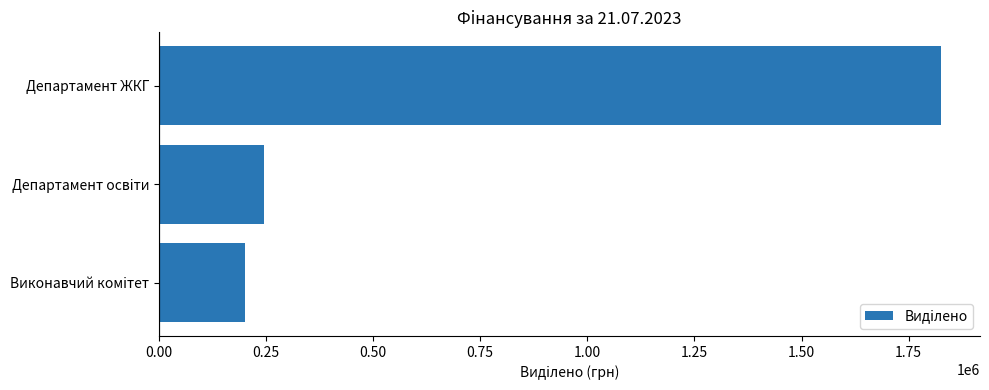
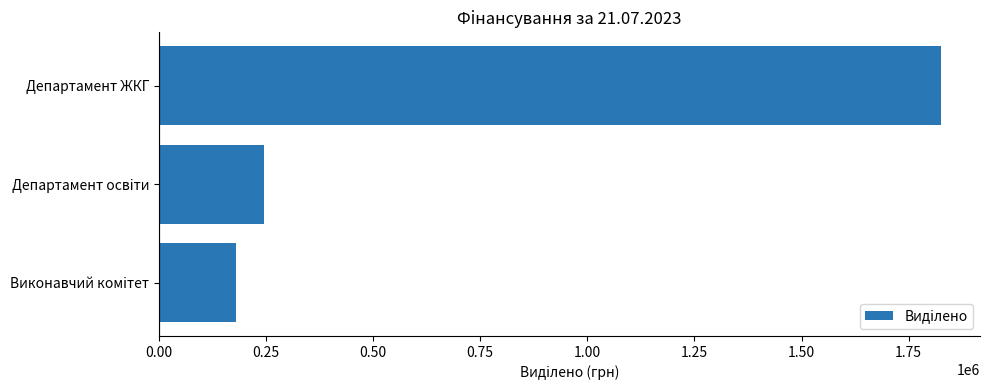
Виконавчий комітет: 200000 -> 180000
